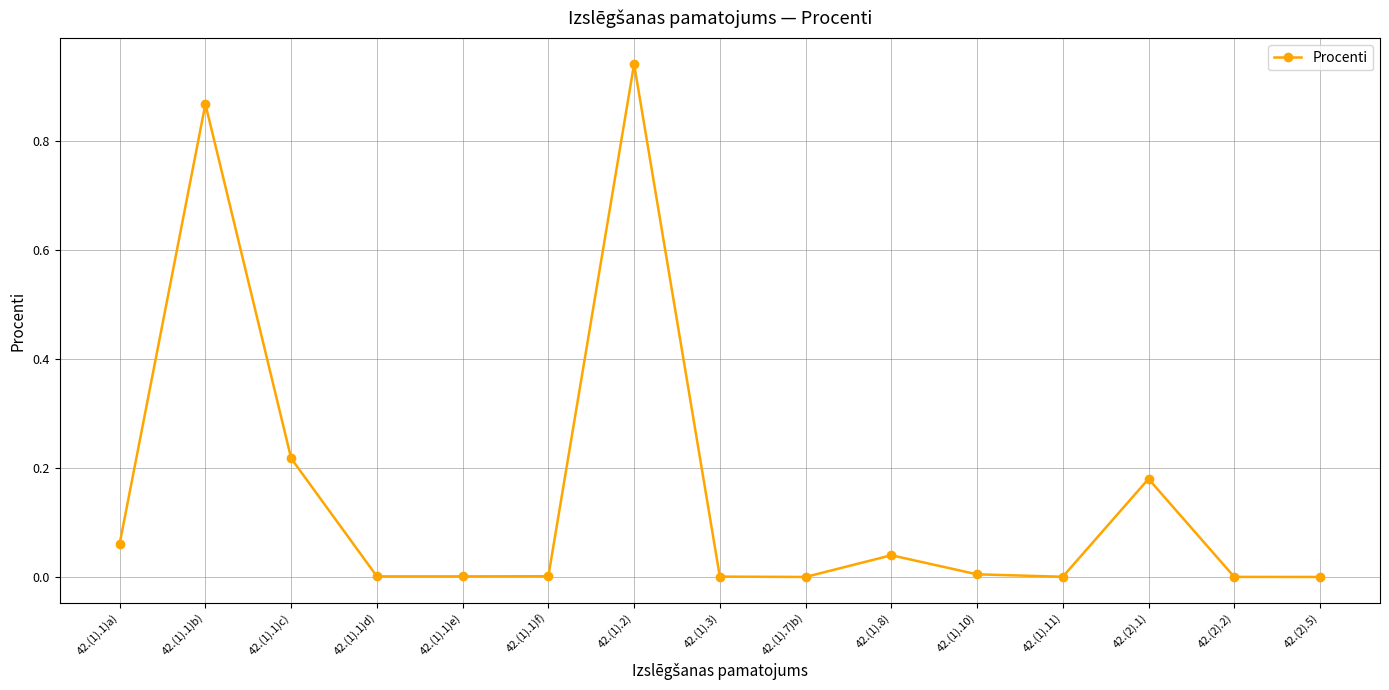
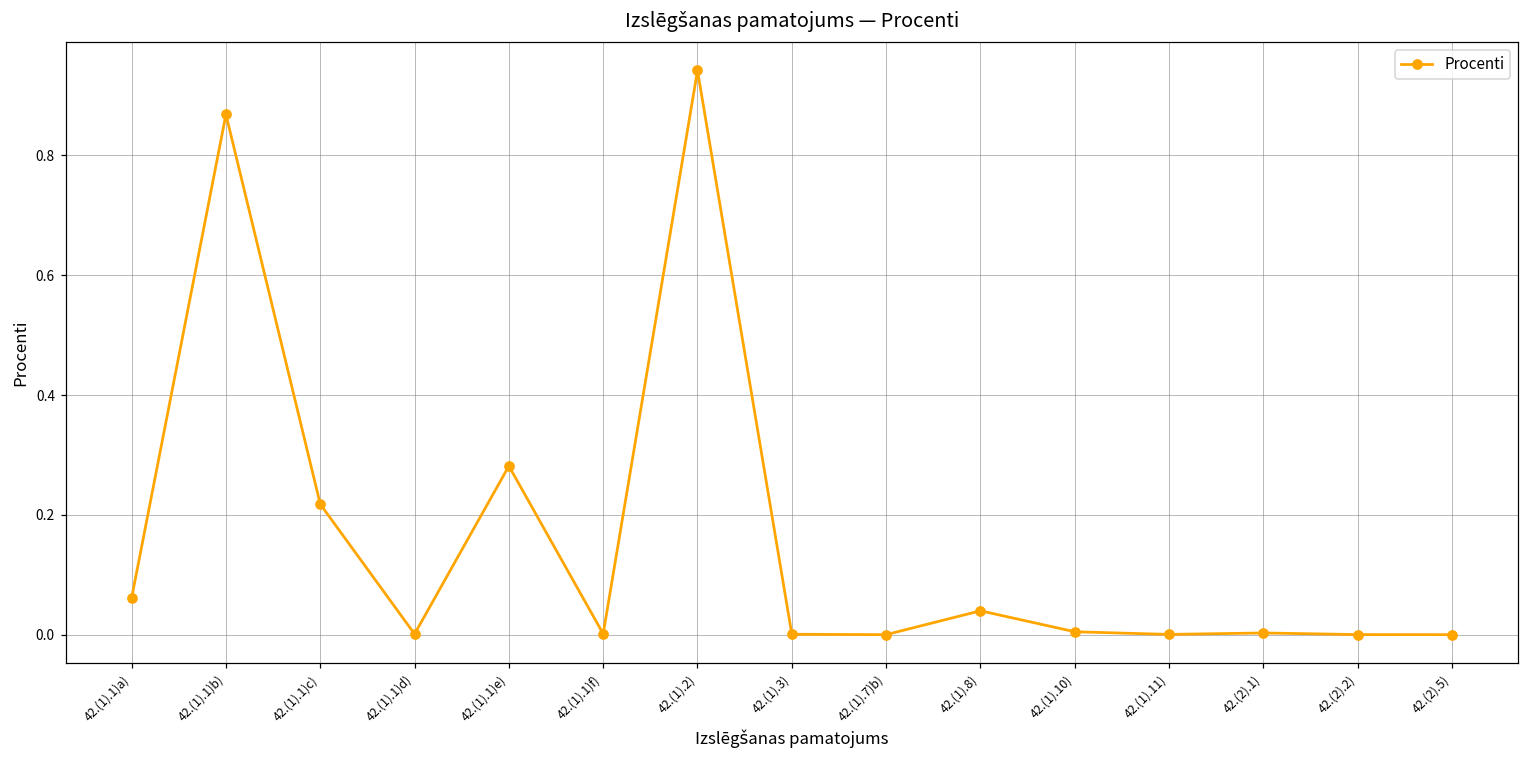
42.(1).1)e): 0.00 -> 0.28
42.(2).1): 0.18 -> 0.00
